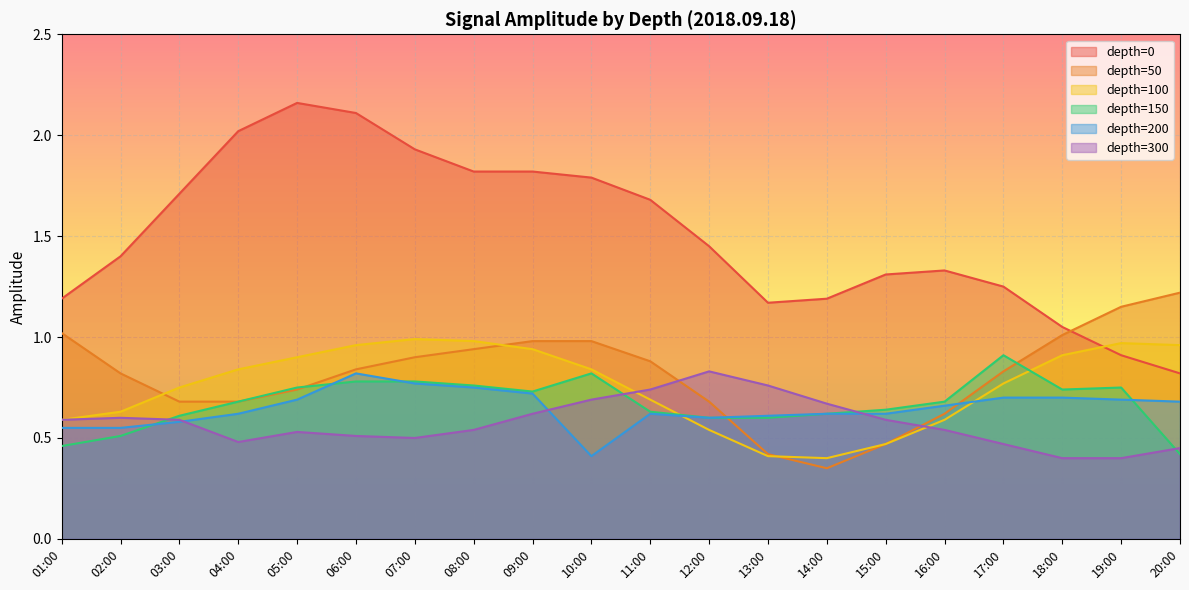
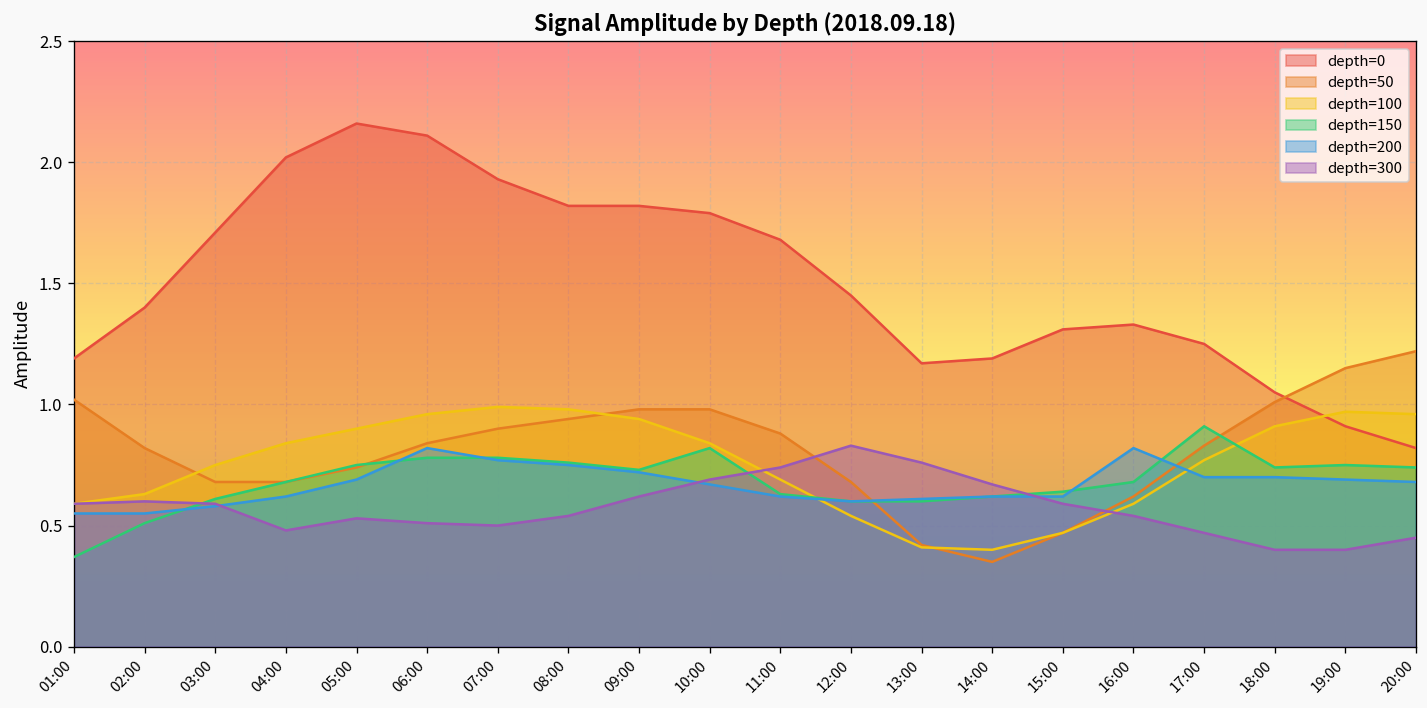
depth=150, 01:00: 0.46 -> 0.37
depth=200, 10:00: 0.41 -> 0.67
depth=200, 16:00: 0.66 -> 0.82
depth=150, 20:00: 0.42 -> 0.74
